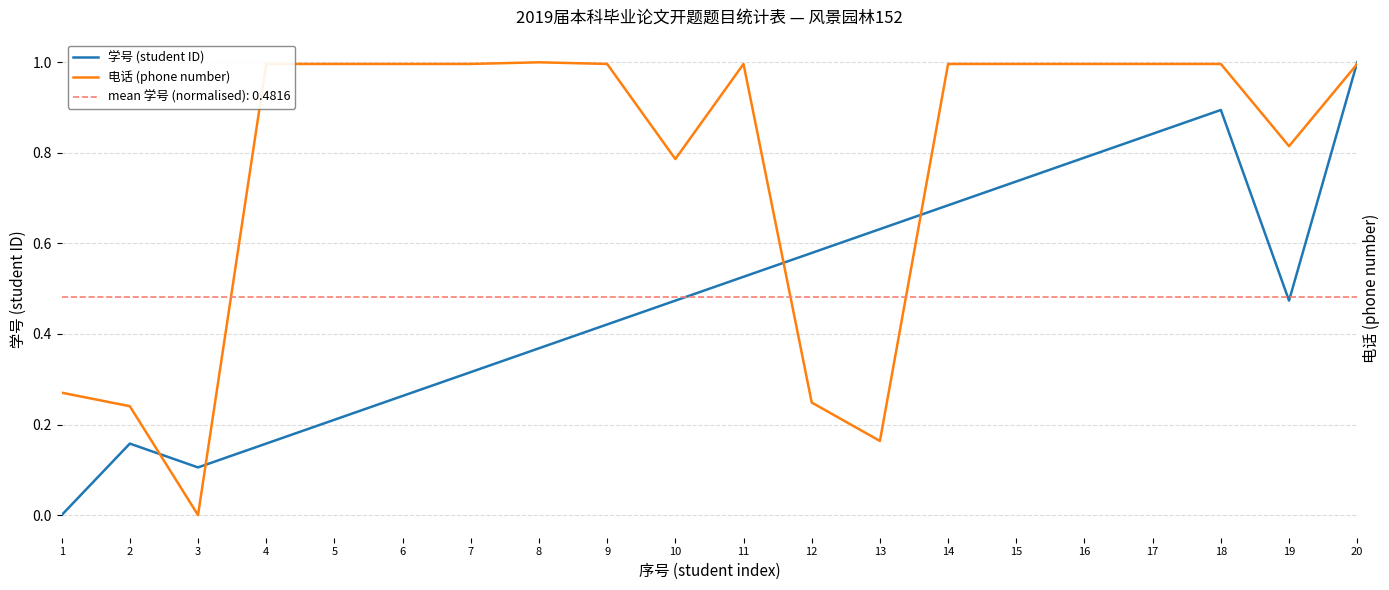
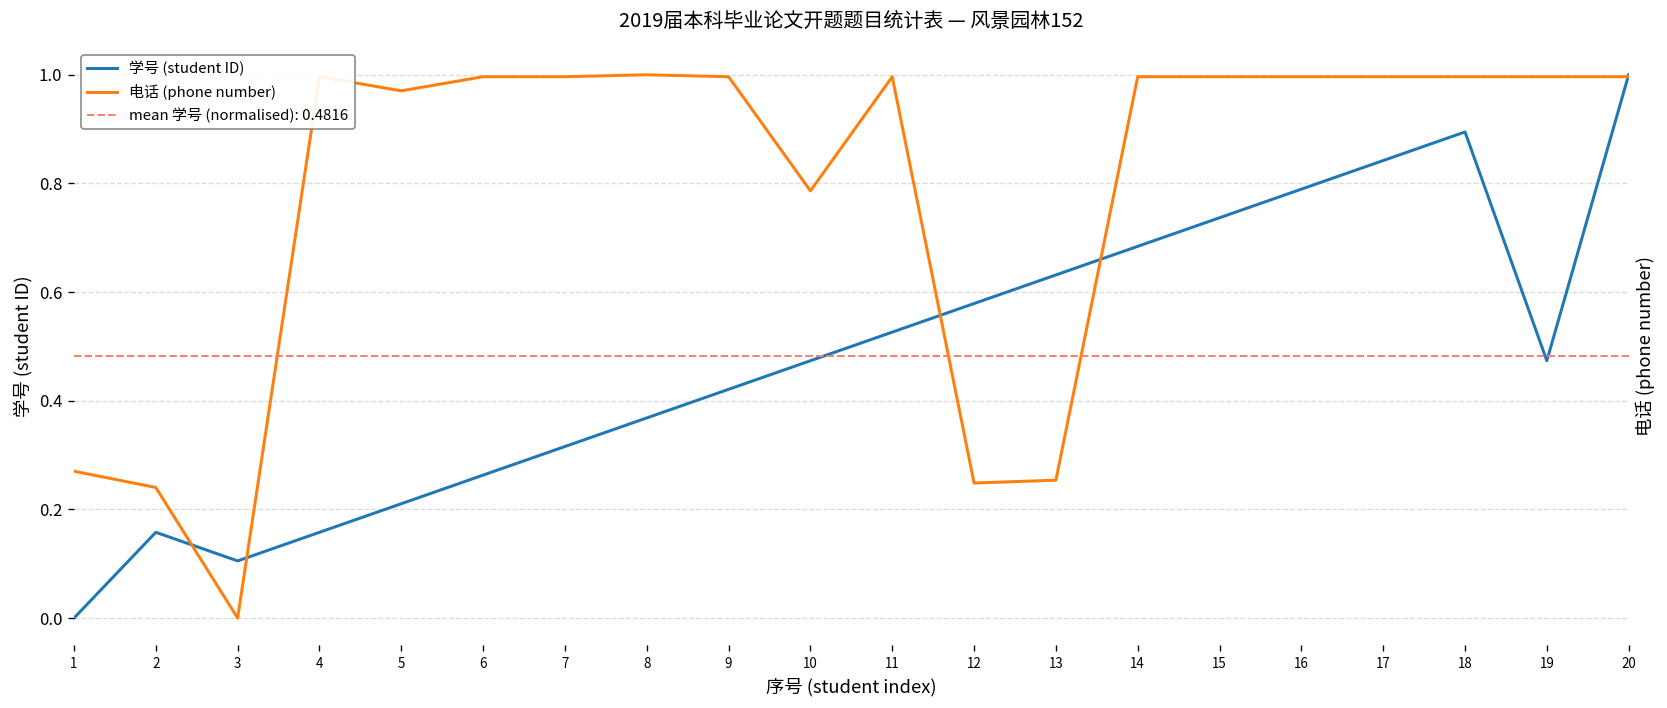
电话 (phone number), 5: 1.00 -> 0.97
电话 (phone number), 13: 0.16 -> 0.25
电话 (phone number), 19: 0.81 -> 1.00
